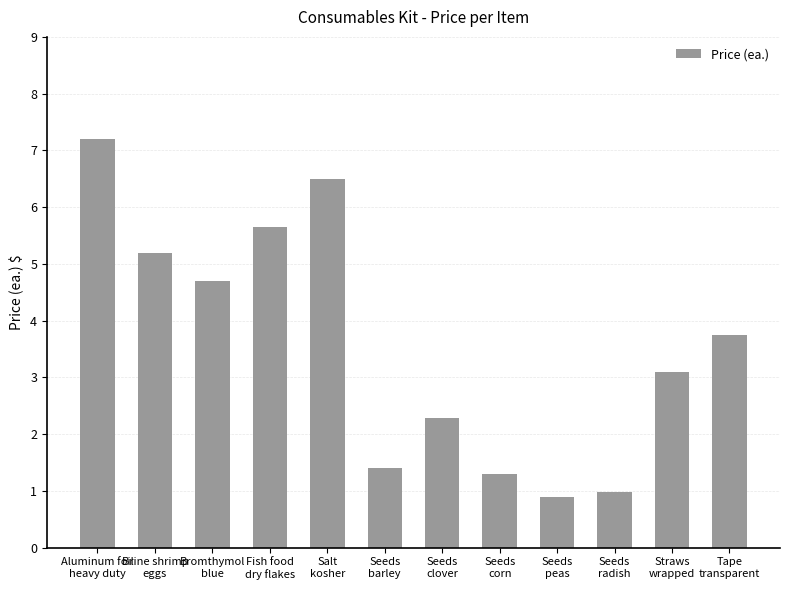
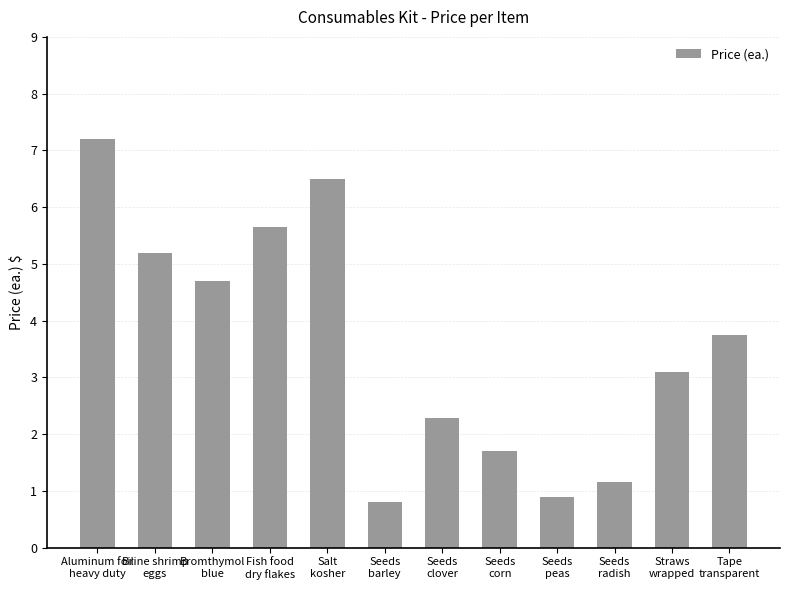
Seeds barley: 1.4 -> 0.8
Seeds corn: 1.3 -> 1.7
Seeds radish: 1.0 -> 1.2
